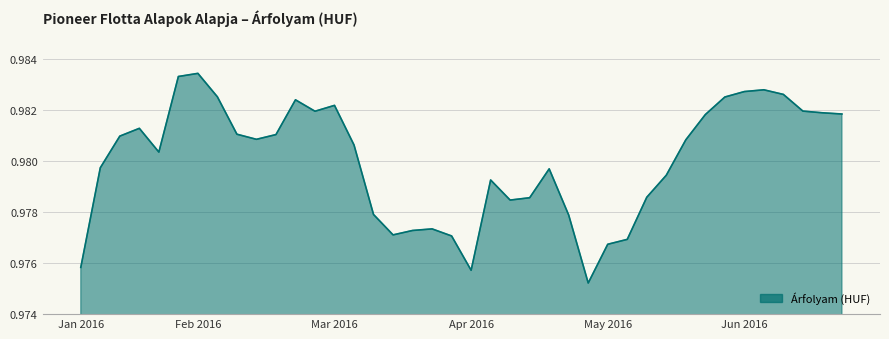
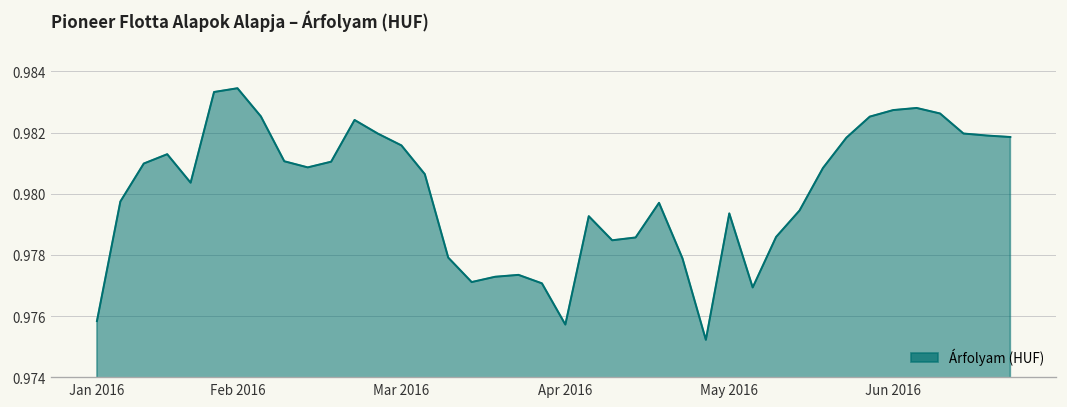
Mar 2016: 0.9822 -> 0.9816
May 2016: 0.9767 -> 0.9794
